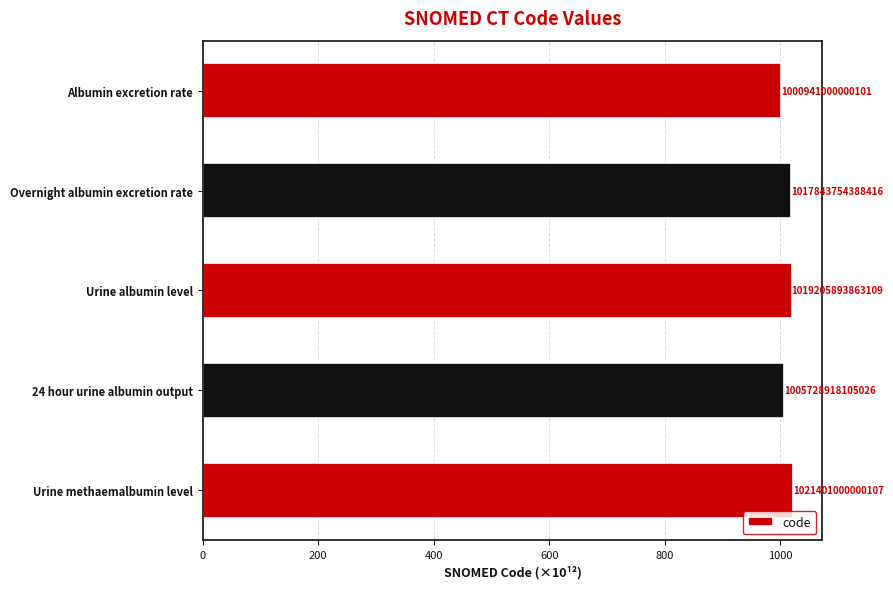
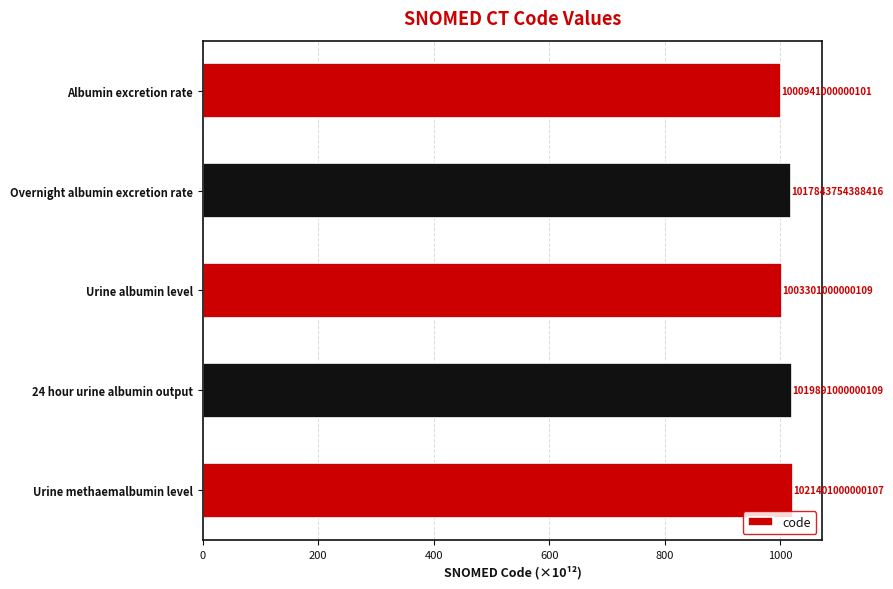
Urine albumin level: 1019205893863109 -> 1003301000000109
24 hour urine albumin output: 1005728918105026 -> 1019891000000109
